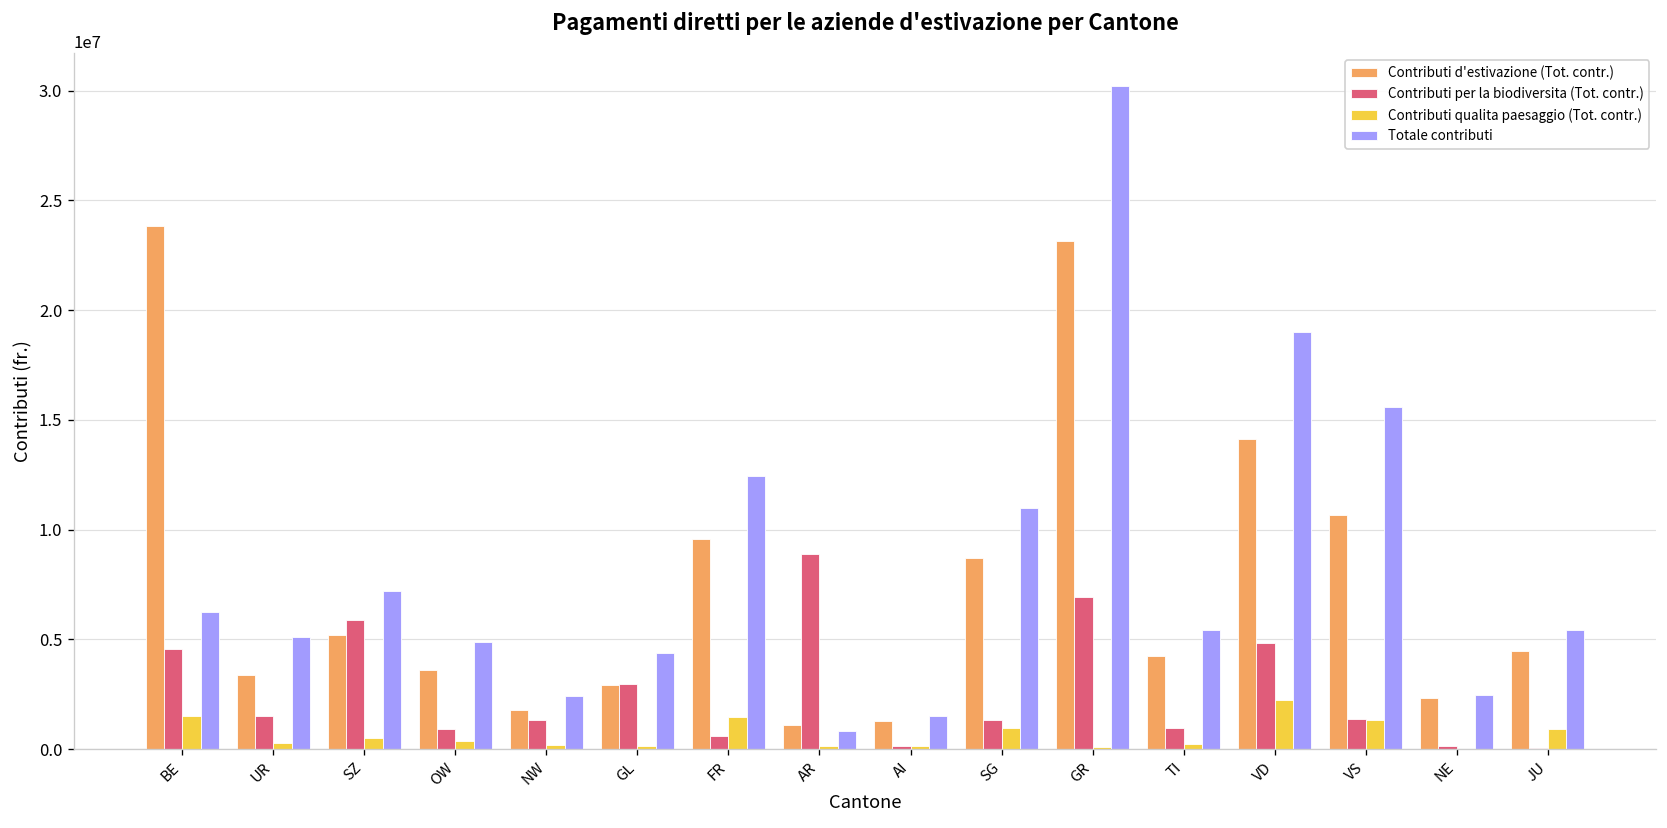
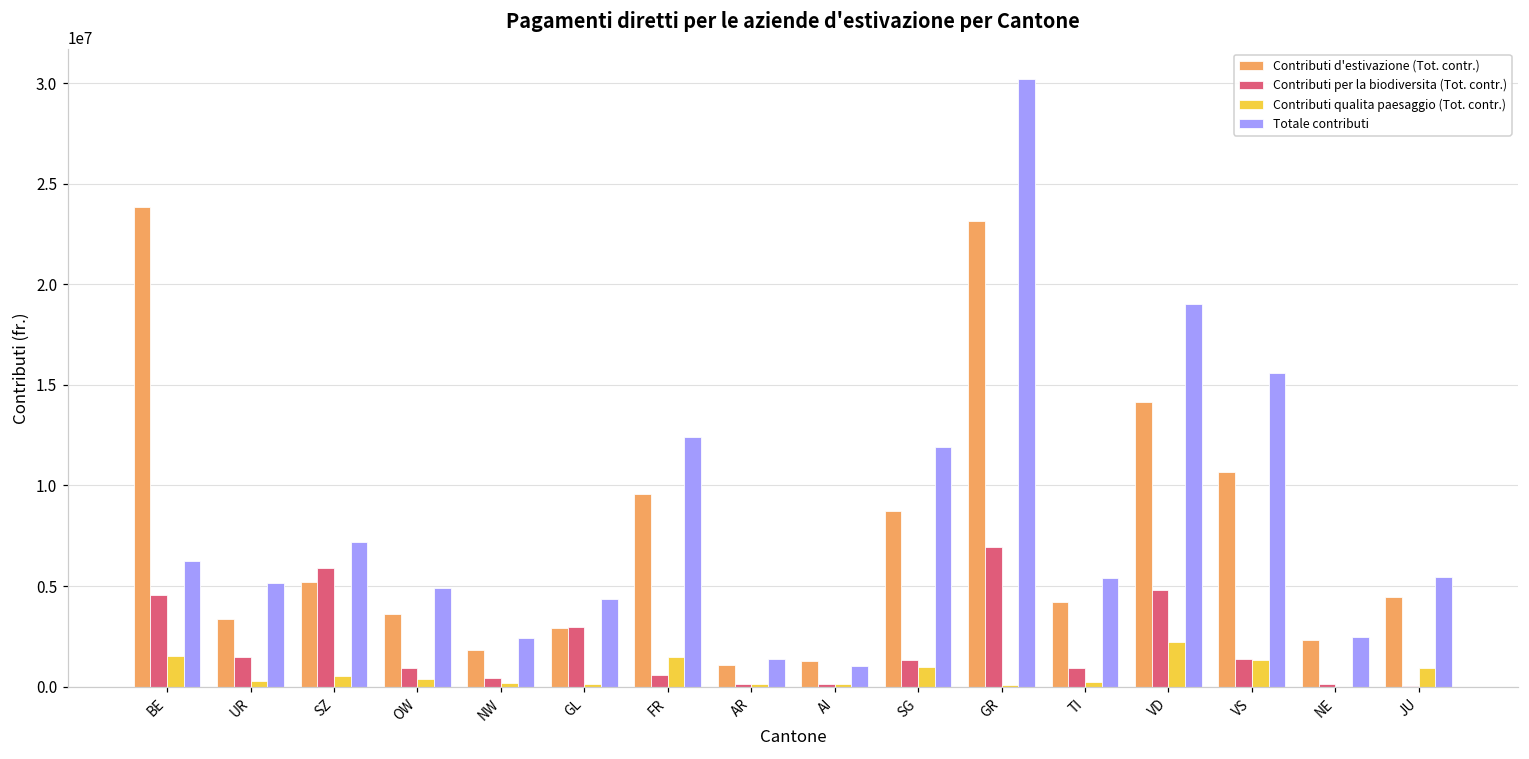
Contributi per la biodiversita (Tot. contr.), NW: 1300000 -> 500000
Contributi per la biodiversita (Tot. contr.), AR: 8900000 -> 100000
Totale contributi, AR: 800000 -> 1400000
Totale contributi, AI: 1500000 -> 1000000
Totale contributi, SG: 11000000 -> 11900000
